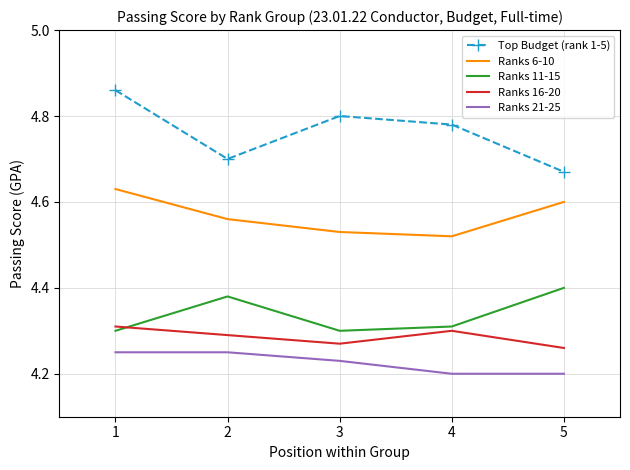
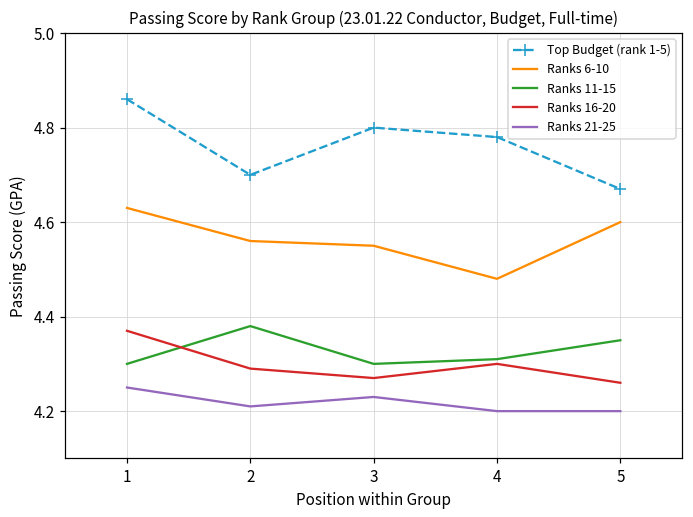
Ranks 16-20, 1: 4.31 -> 4.37
Ranks 21-25, 2: 4.25 -> 4.21
Ranks 6-10, 3: 4.53 -> 4.55
Ranks 6-10, 4: 4.52 -> 4.48
Ranks 11-15, 5: 4.40 -> 4.35
